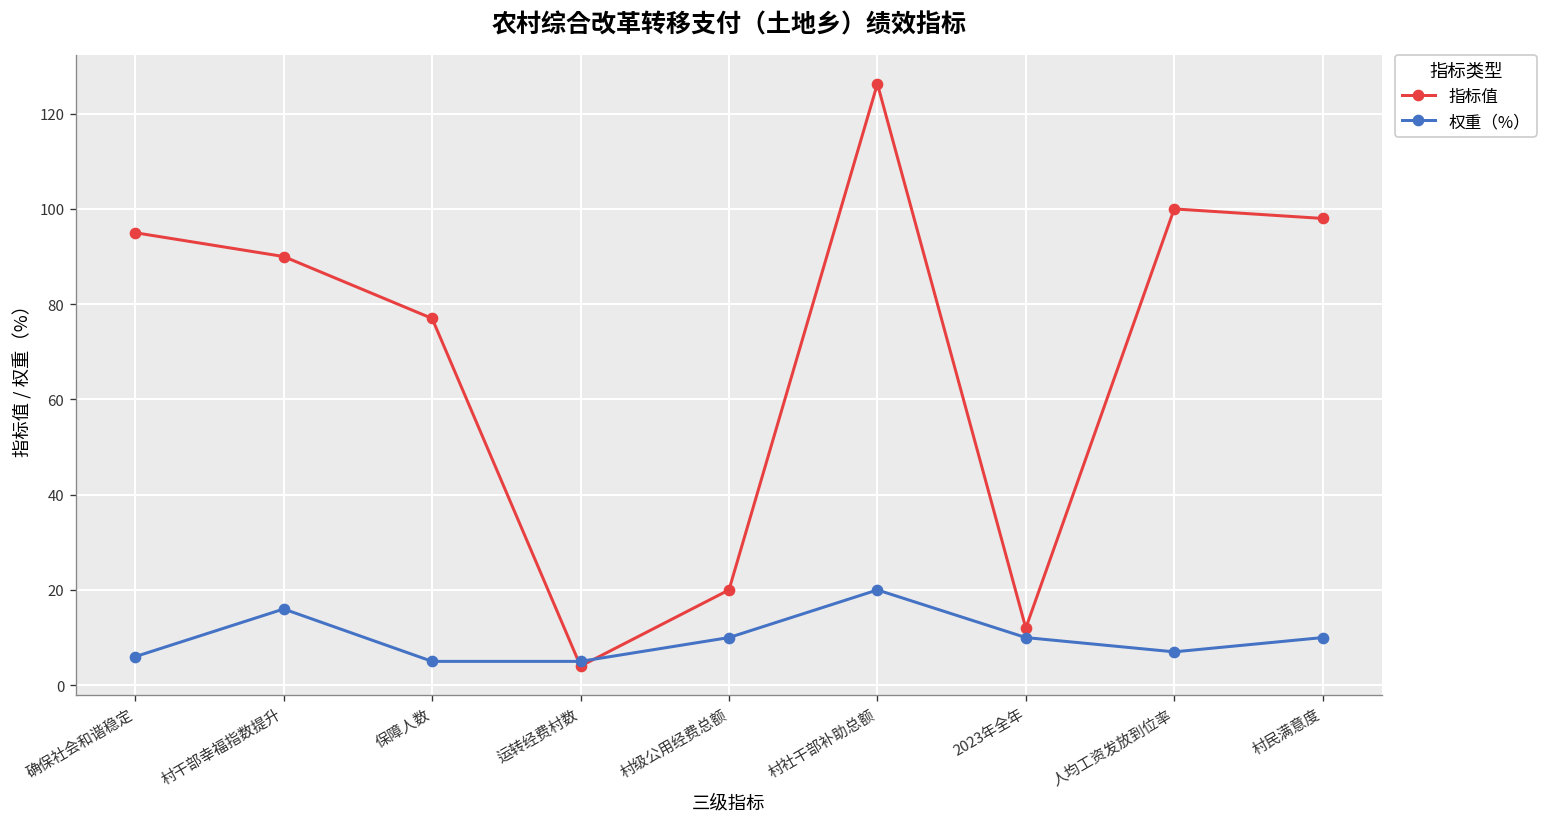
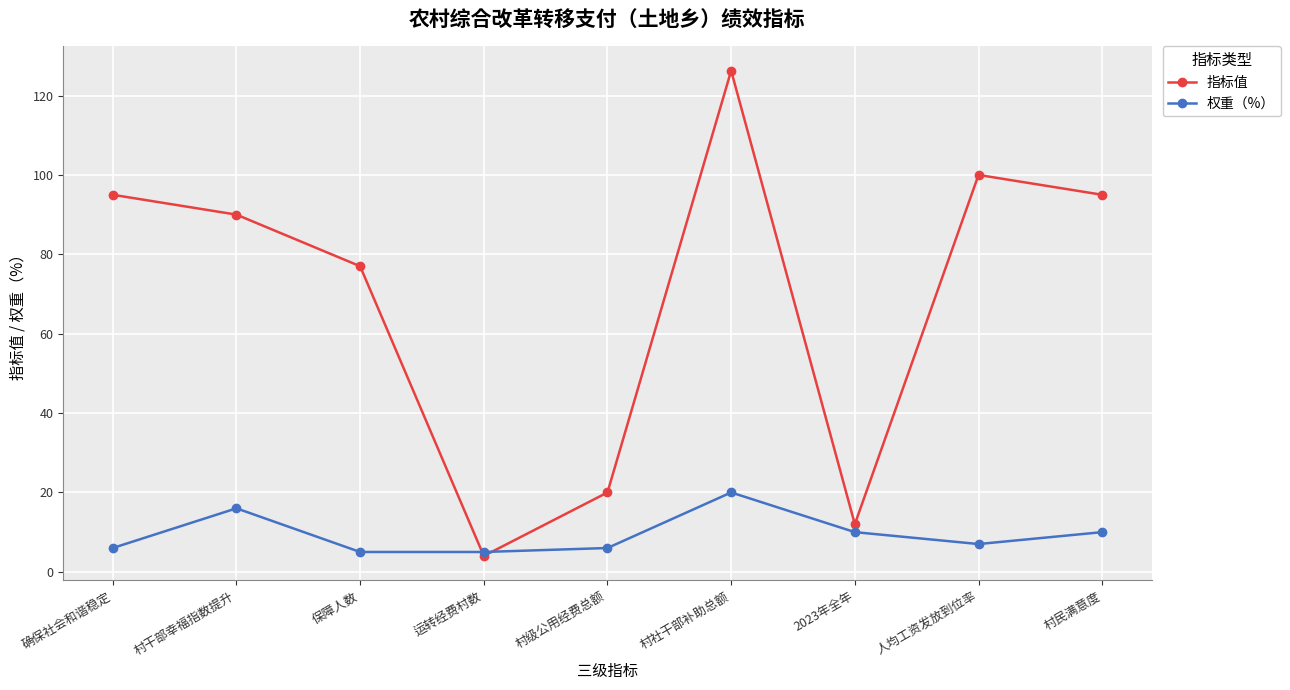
权重（%）, 村级公用经费总额: 10 -> 6
指标值, 村民满意度: 98 -> 95
